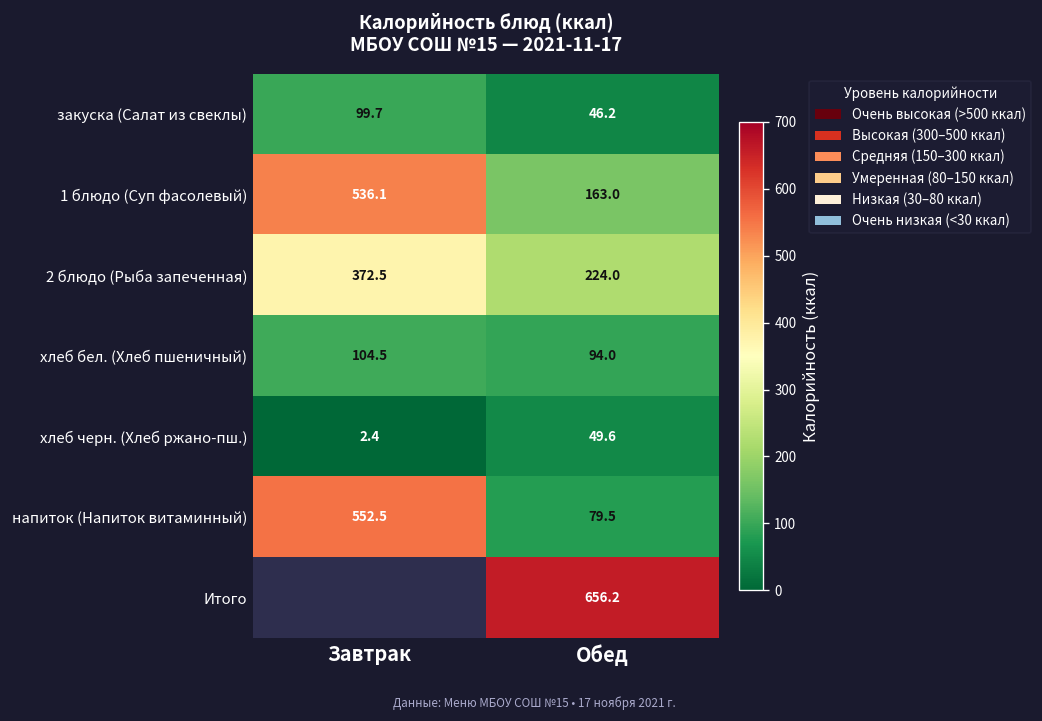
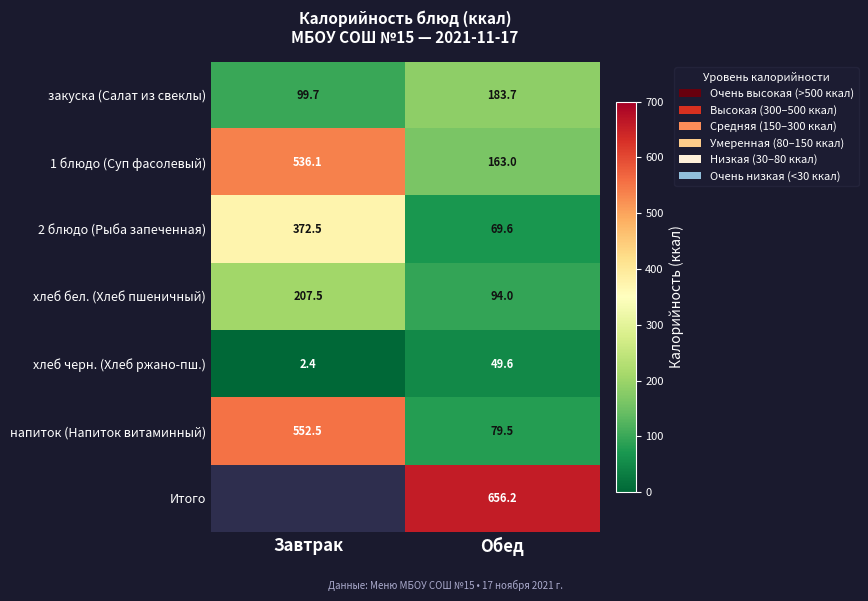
закуска (Салат из свеклы), Обед: 46.2 -> 183.7
2 блюдо (Рыба запеченная), Обед: 224.0 -> 69.6
хлеб бел. (Хлеб пшеничный), Завтрак: 104.5 -> 207.5
